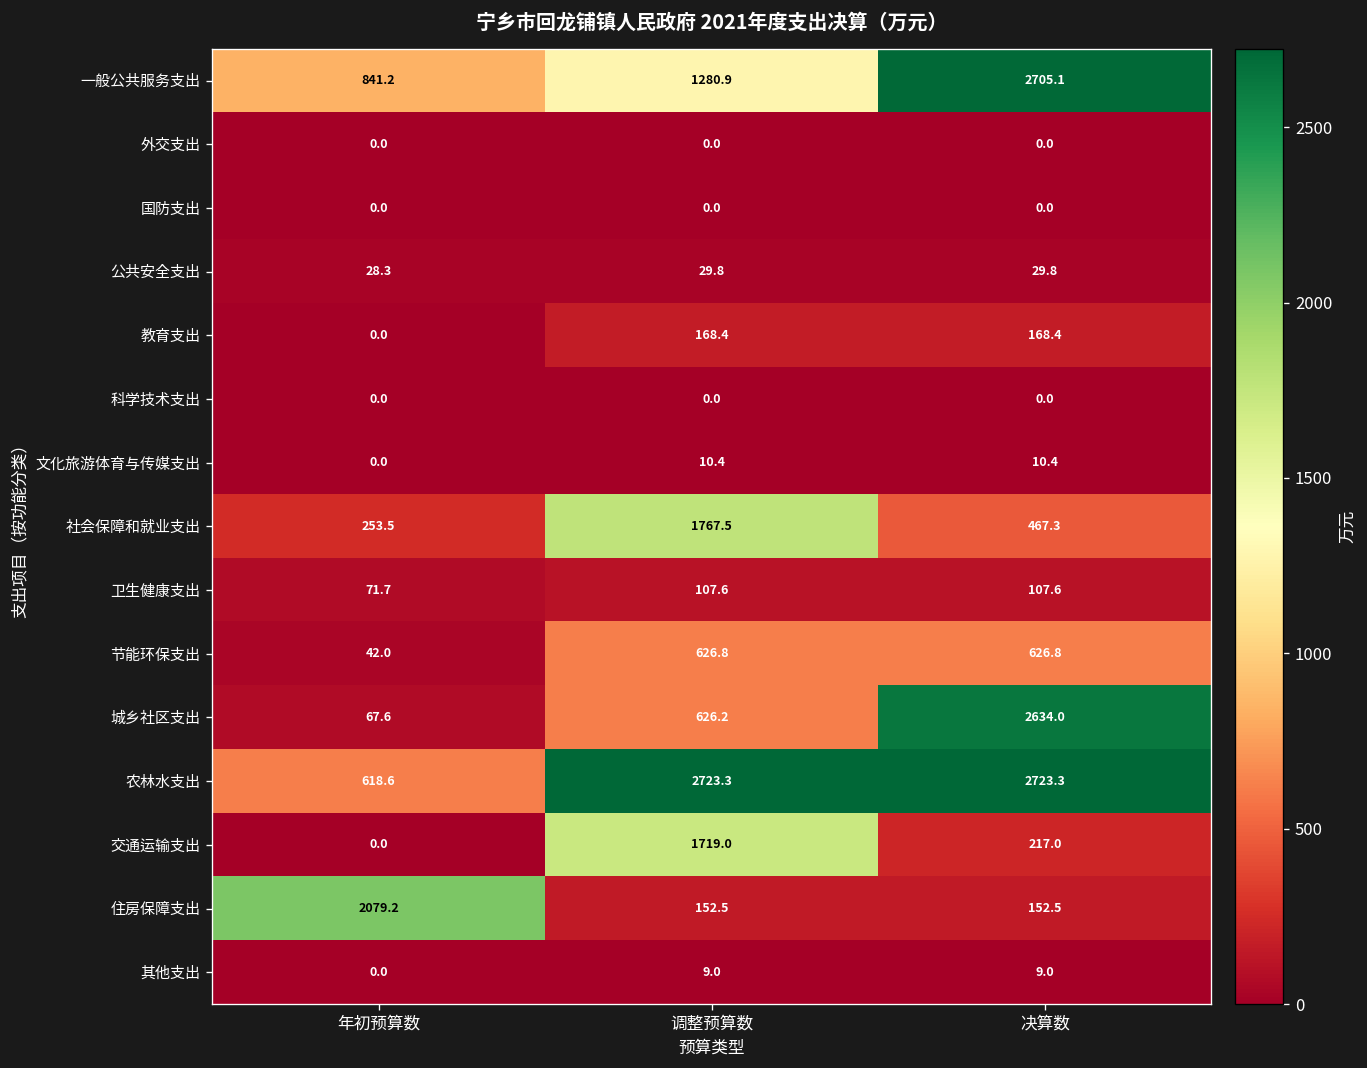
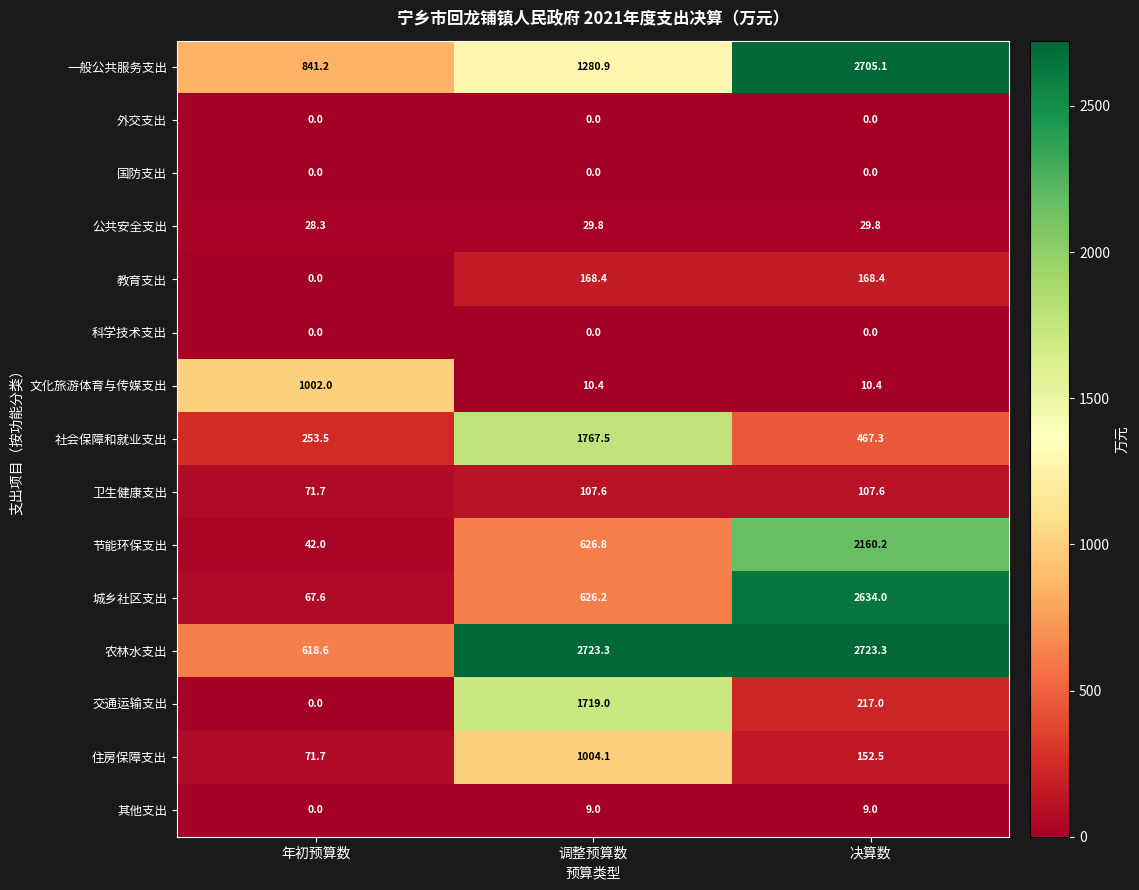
文化旅游体育与传媒支出, 年初预算数: 0.0 -> 1002.0
节能环保支出, 决算数: 626.8 -> 2160.2
住房保障支出, 年初预算数: 2079.2 -> 71.7
住房保障支出, 调整预算数: 152.5 -> 1004.1
